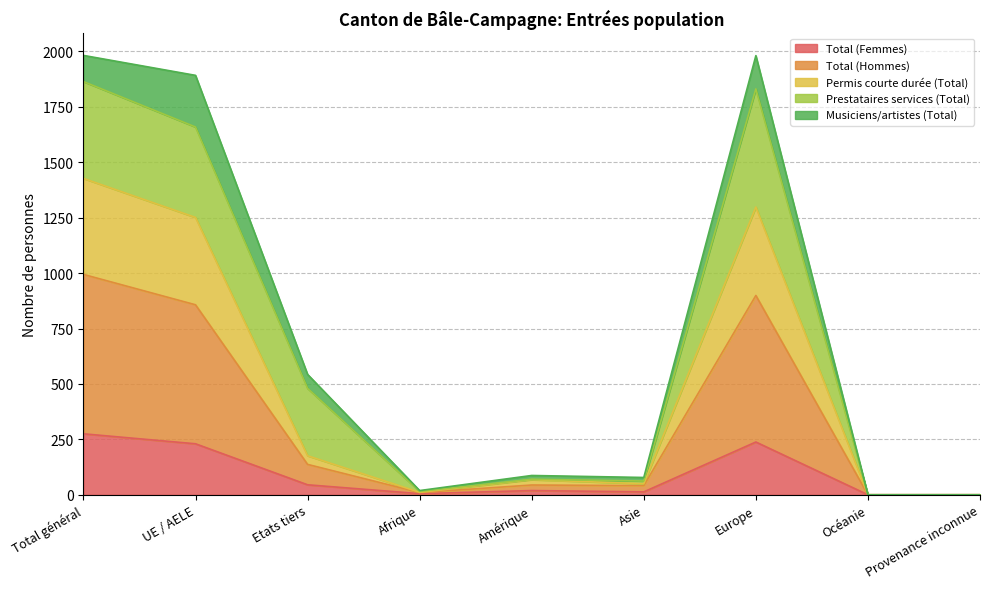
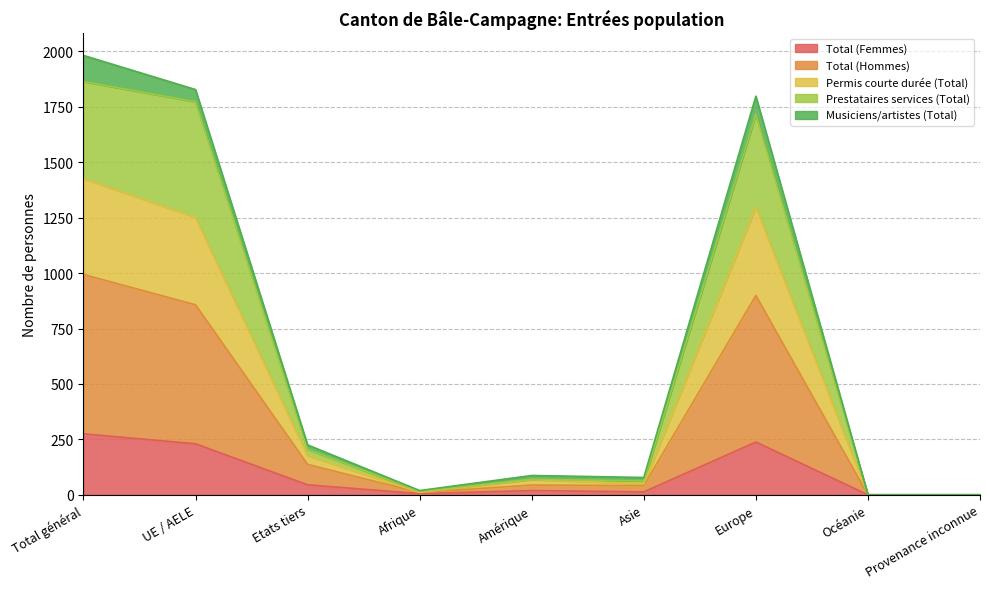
Prestataires services (Total), UE / AELE: 410 -> 520
Musiciens/artistes (Total), UE / AELE: 230 -> 60
Prestataires services (Total), Etats tiers: 300 -> 30
Musiciens/artistes (Total), Etats tiers: 60 -> 20
Prestataires services (Total), Europe: 530 -> 420
Musiciens/artistes (Total), Europe: 150 -> 80
